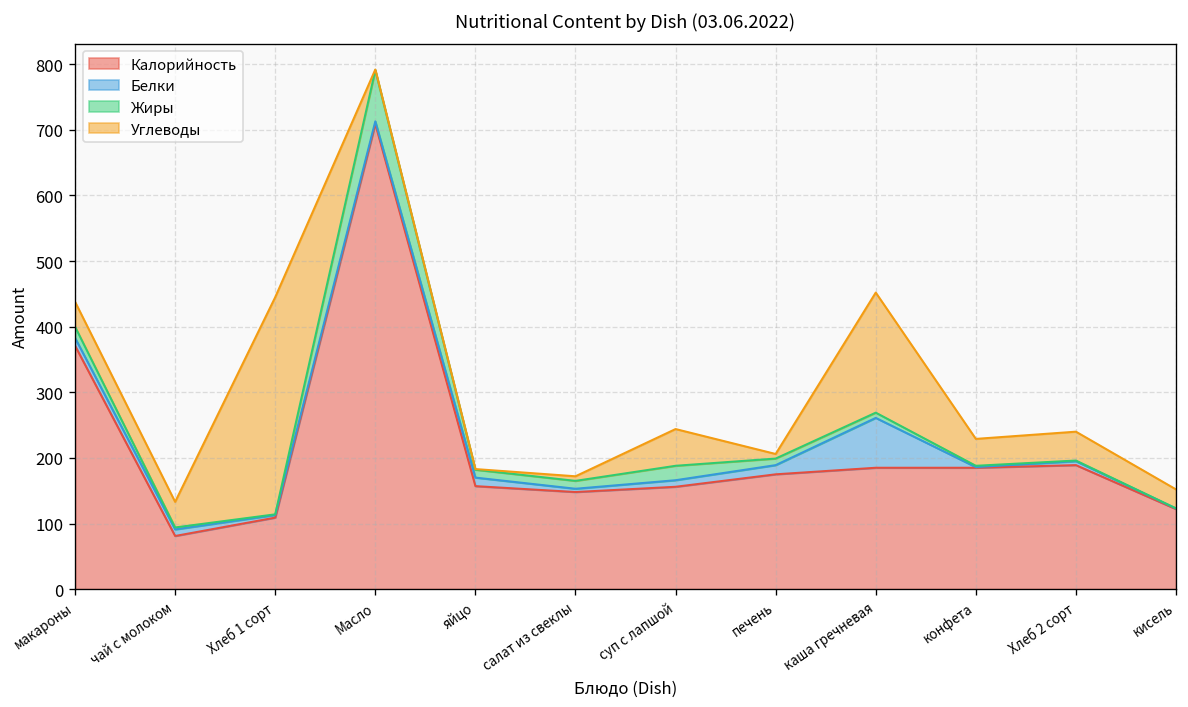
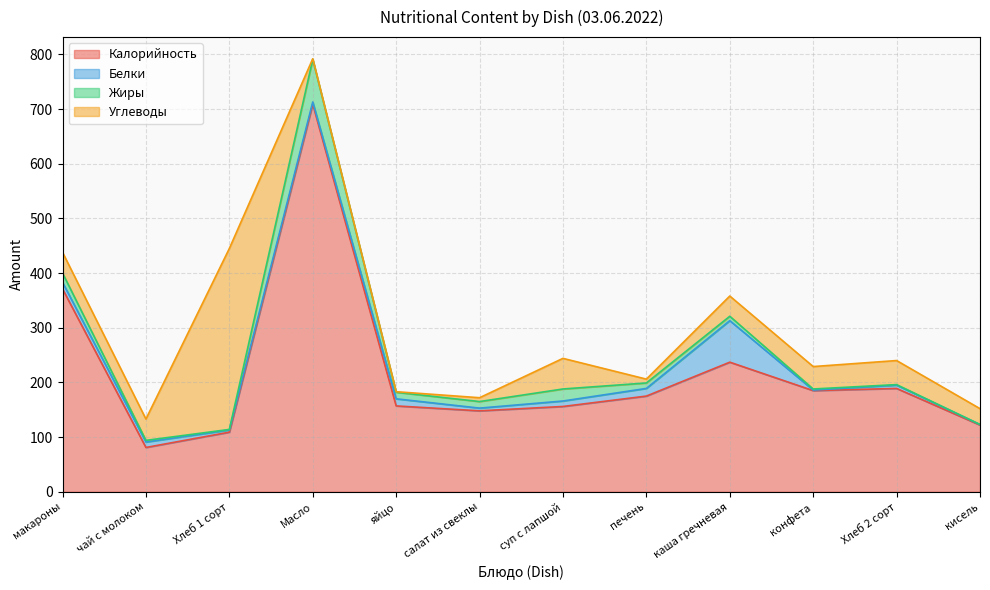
Калорийность, каша гречневая: 190 -> 240
Углеводы, каша гречневая: 180 -> 40
